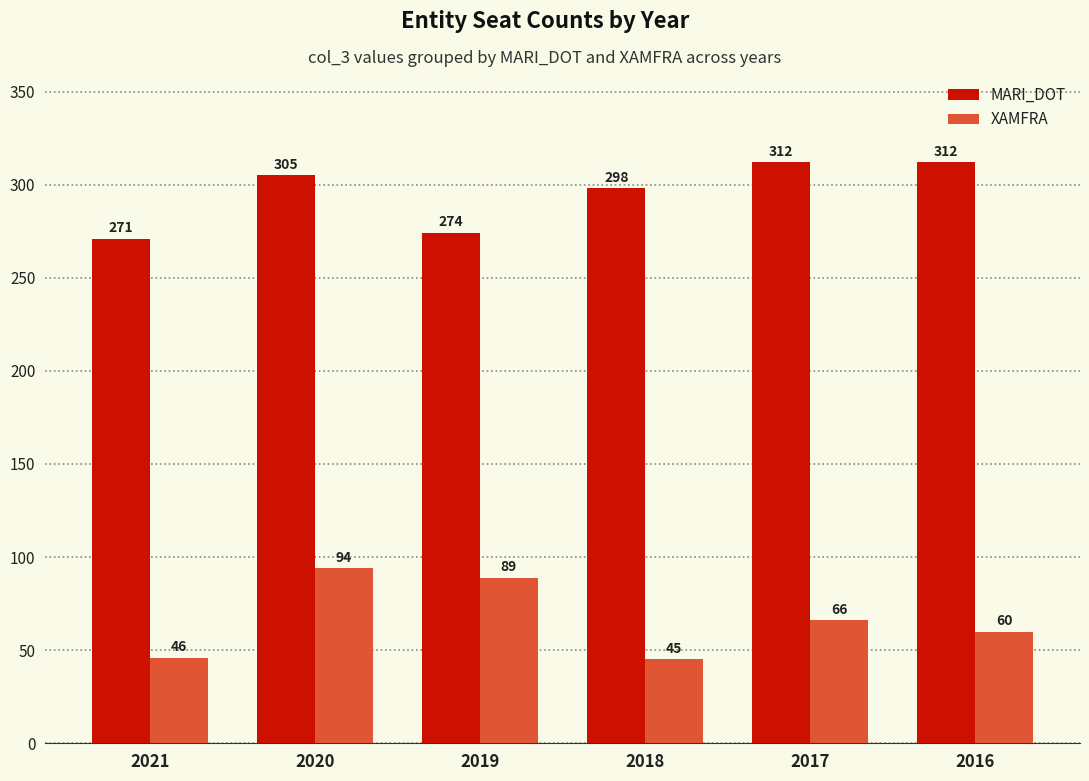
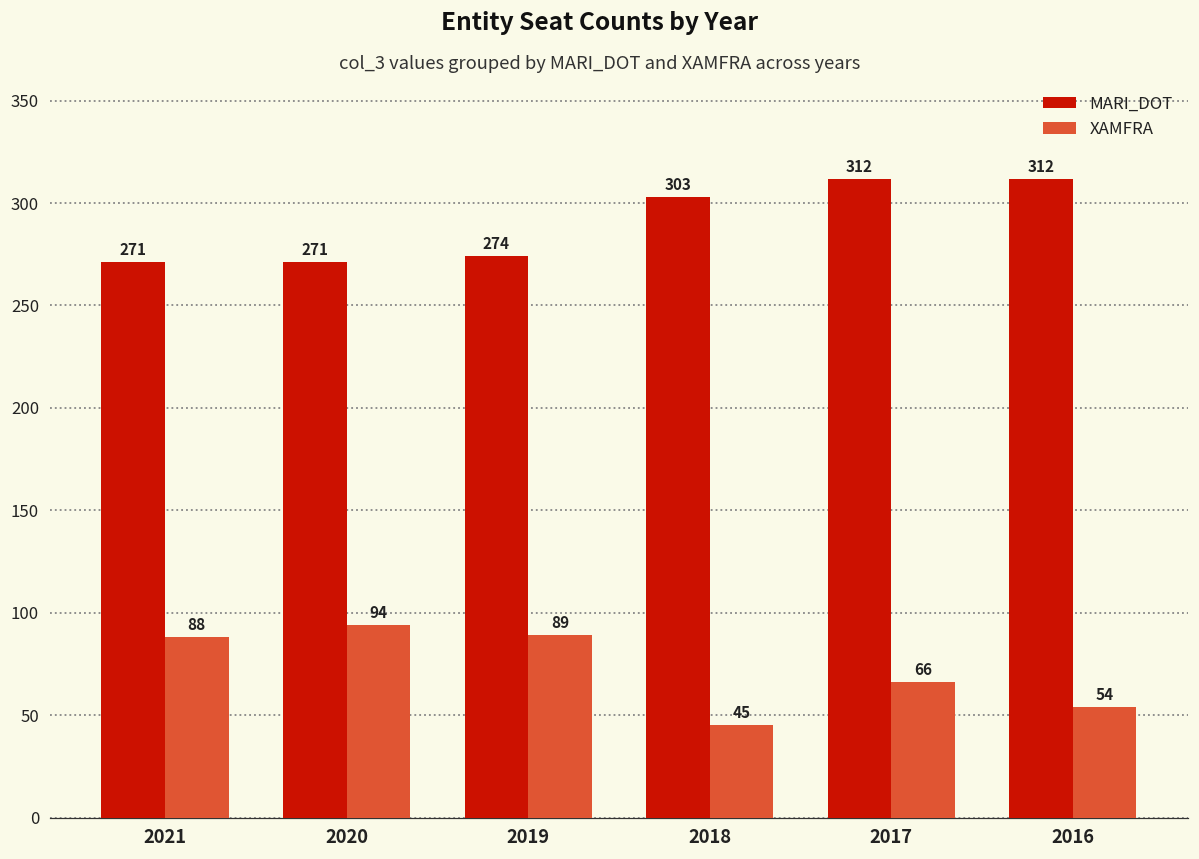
XAMFRA, 2021: 46 -> 88
MARI_DOT, 2020: 305 -> 271
MARI_DOT, 2018: 298 -> 303
XAMFRA, 2016: 60 -> 54
